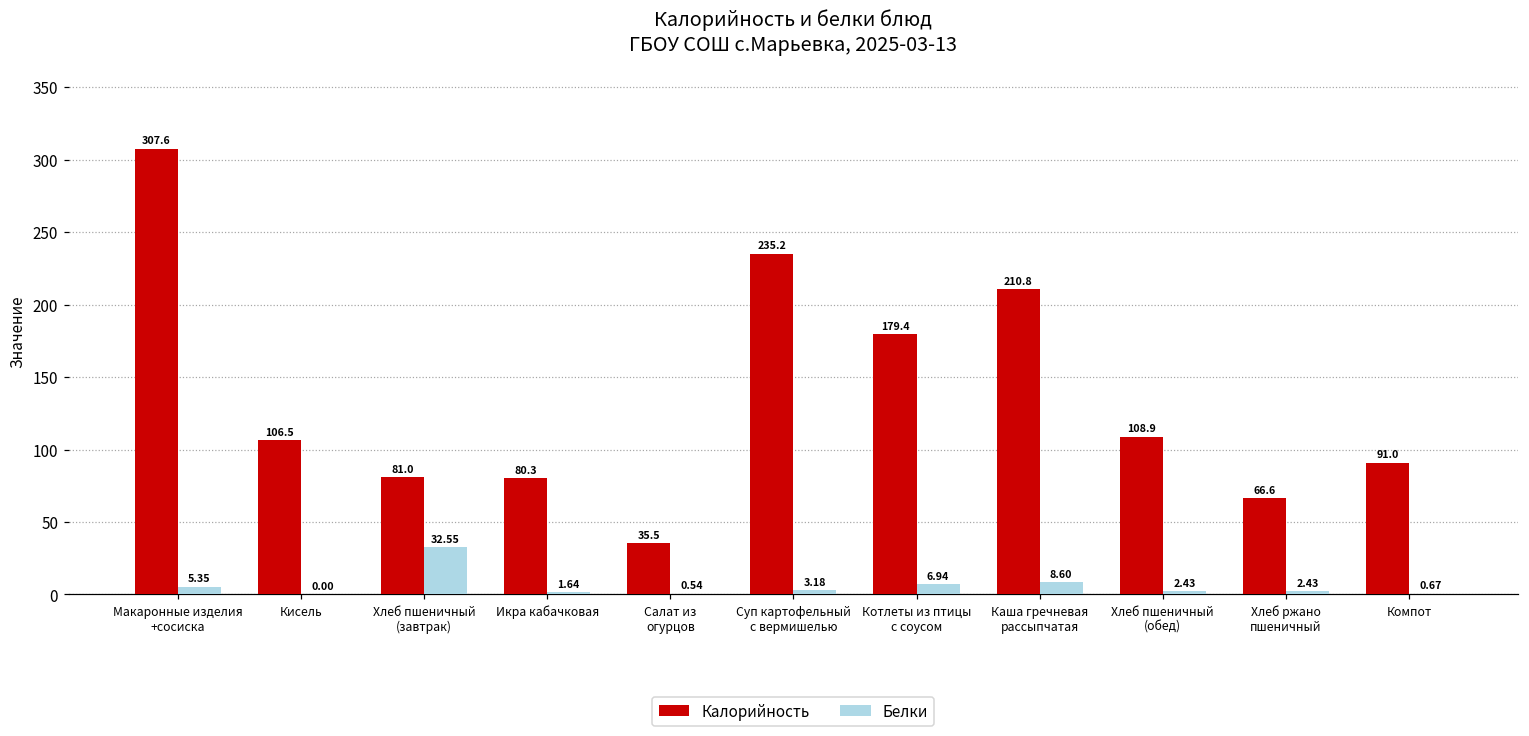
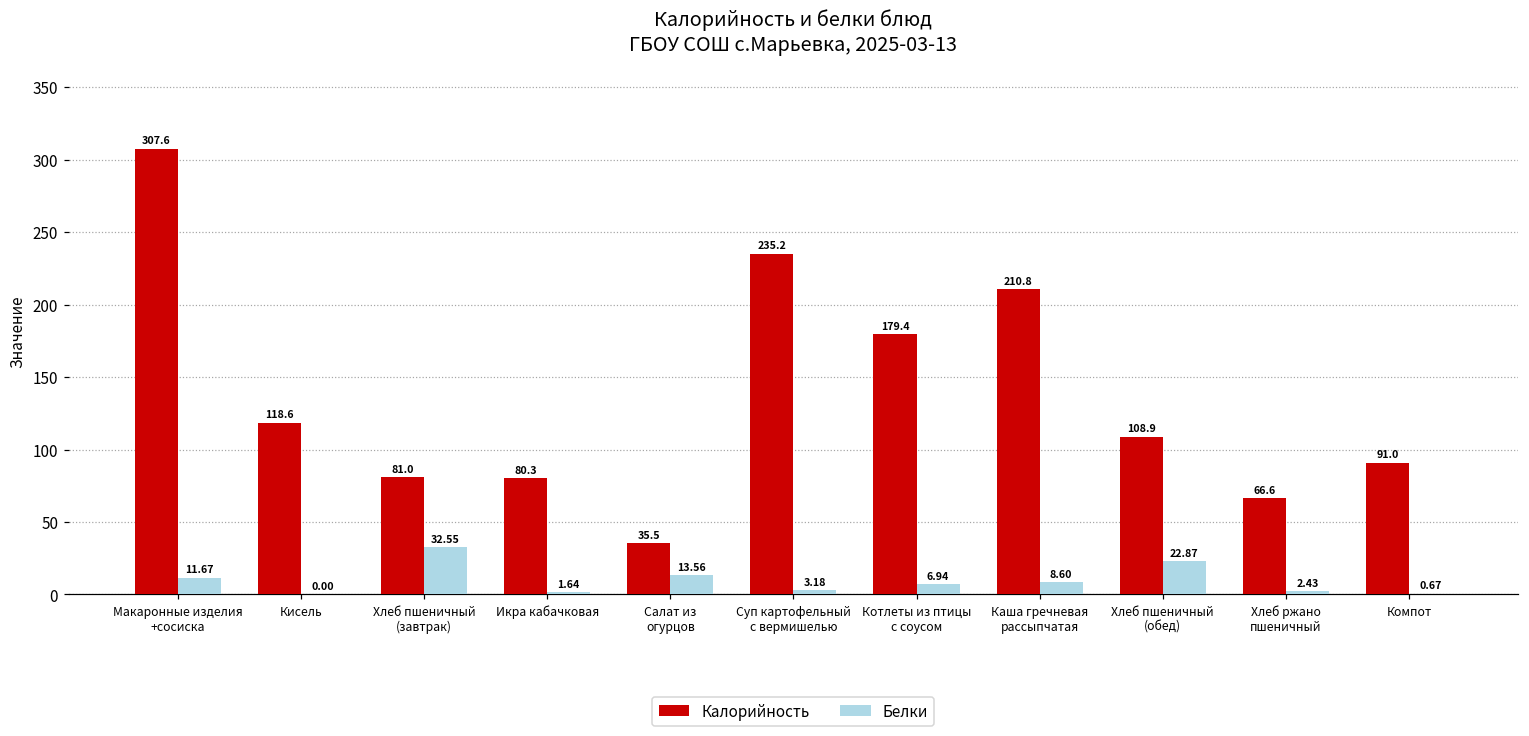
Белки, Макаронные изделия +сосиска: 5.35 -> 11.67
Калорийность, Кисель: 106.5 -> 118.6
Белки, Салат из огурцов: 0.54 -> 13.56
Белки, Хлеб пшеничный (обед): 2.43 -> 22.87
